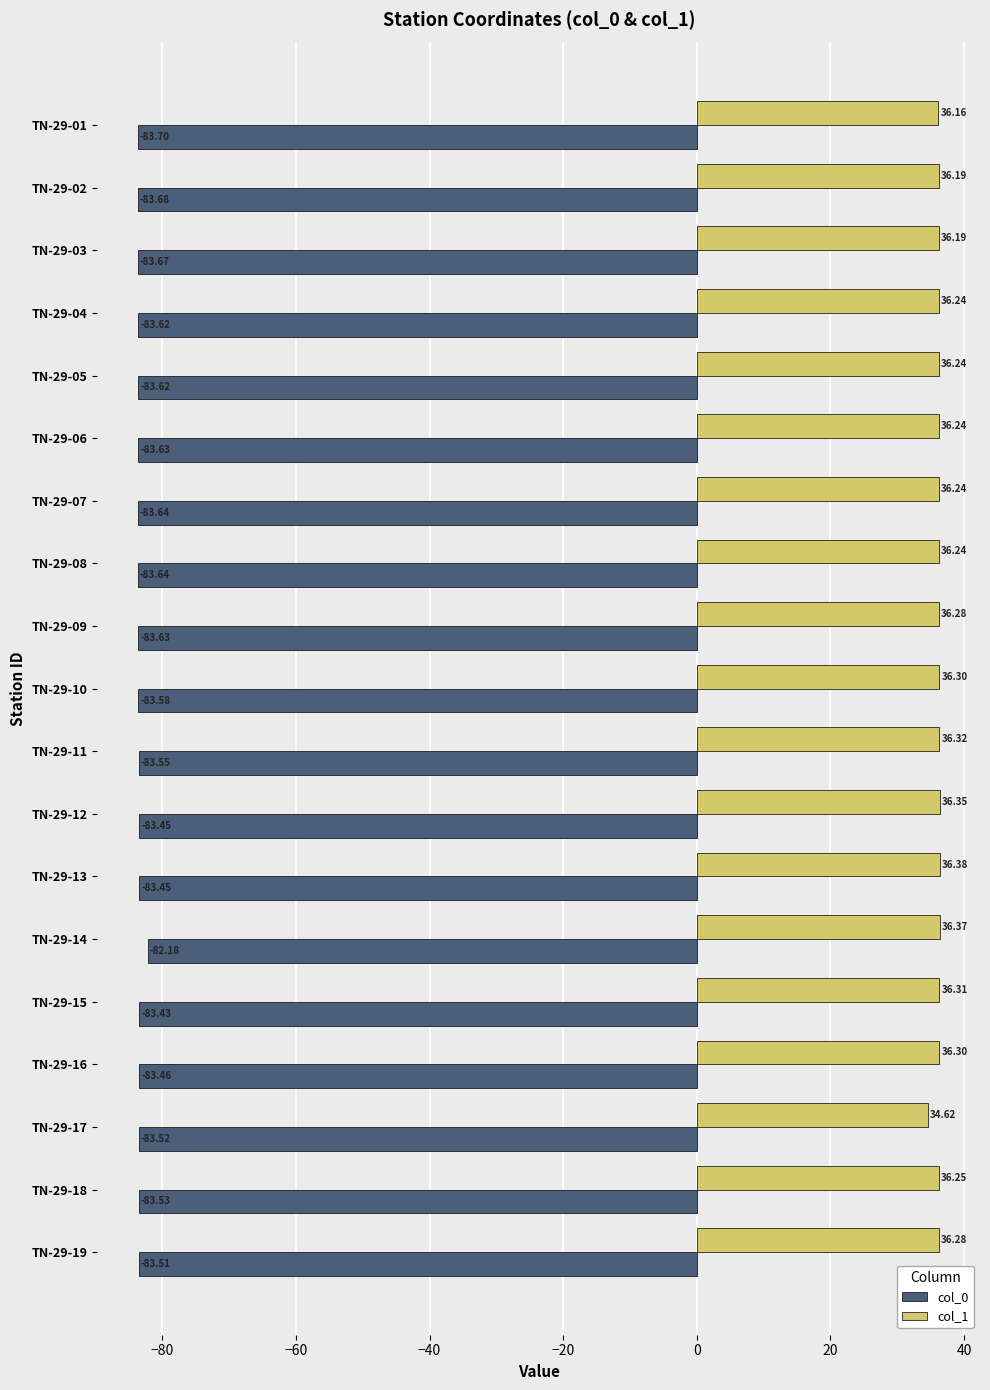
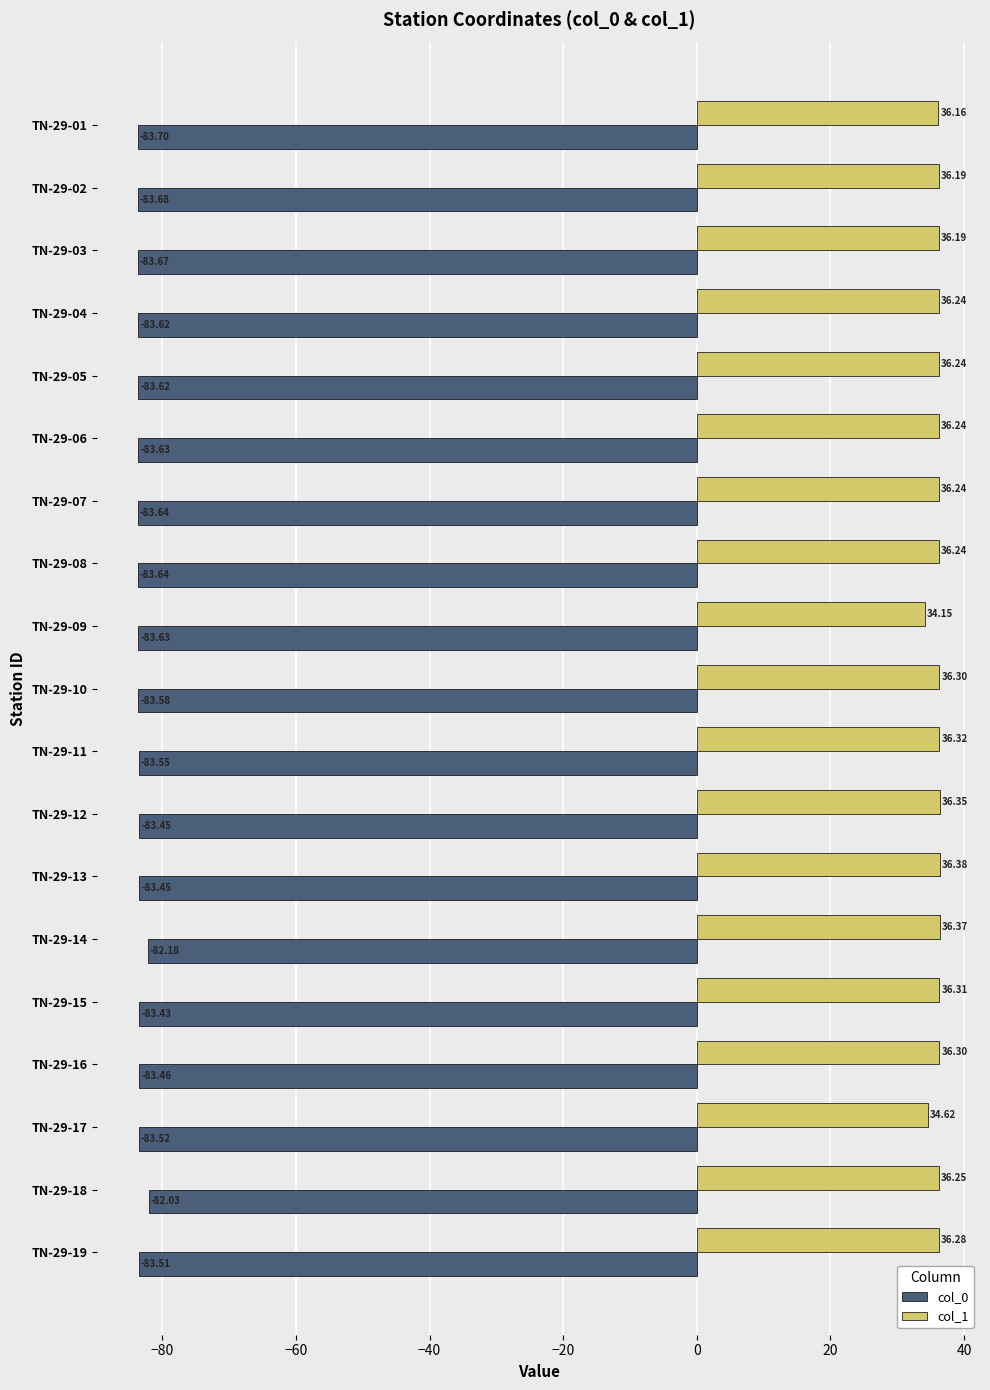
col_1, TN-29-09: 36.28 -> 34.15
col_0, TN-29-18: -83.53 -> -82.03
